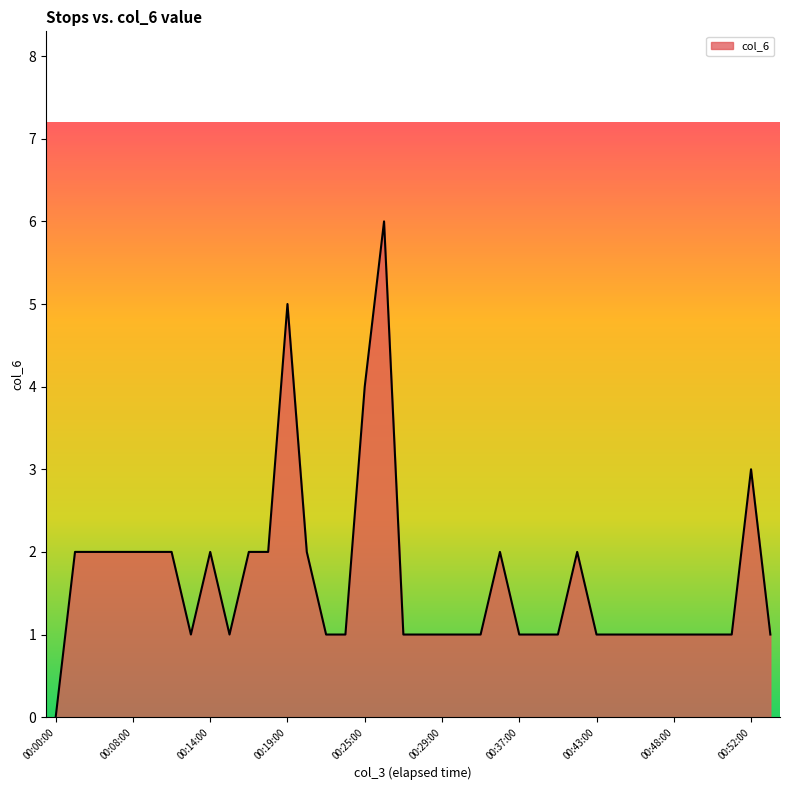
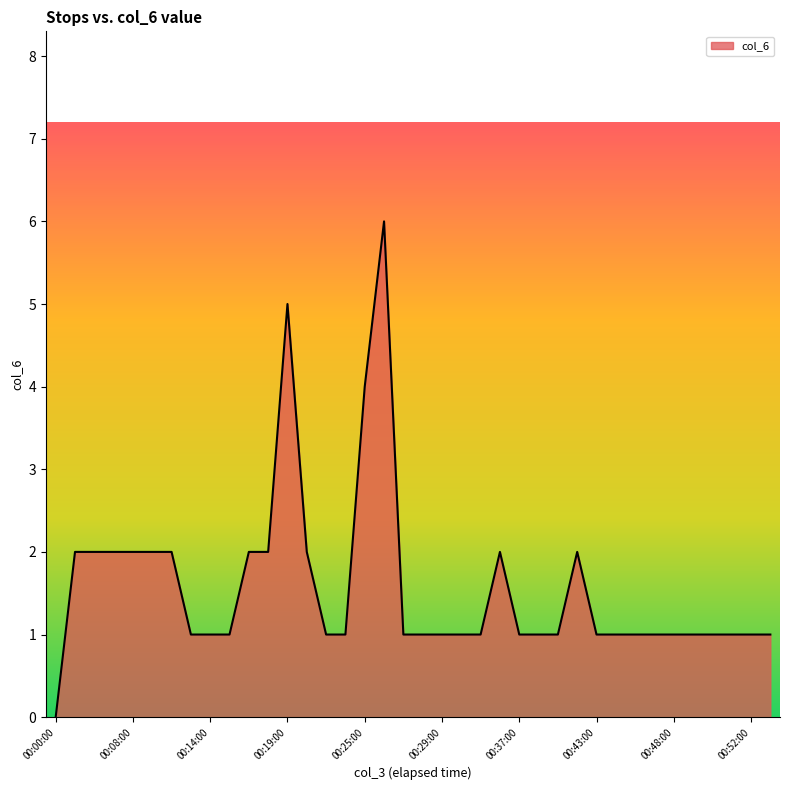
00:14:00: 2 -> 1
00:52:00: 3 -> 1
